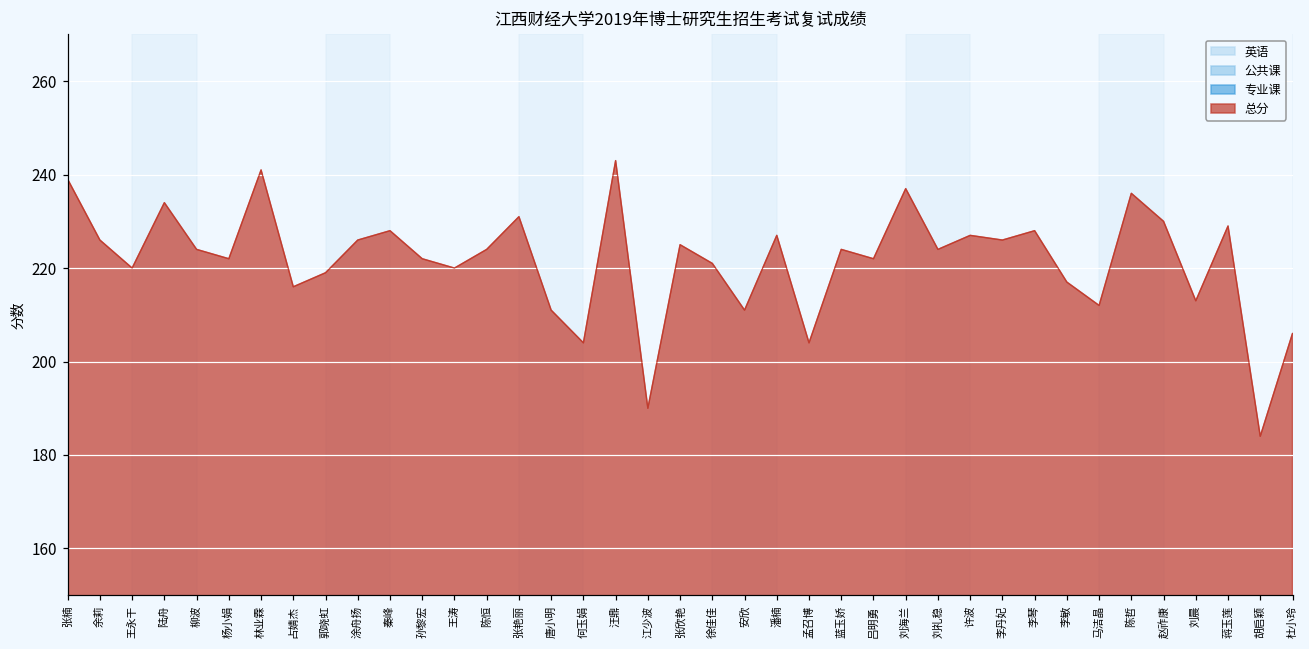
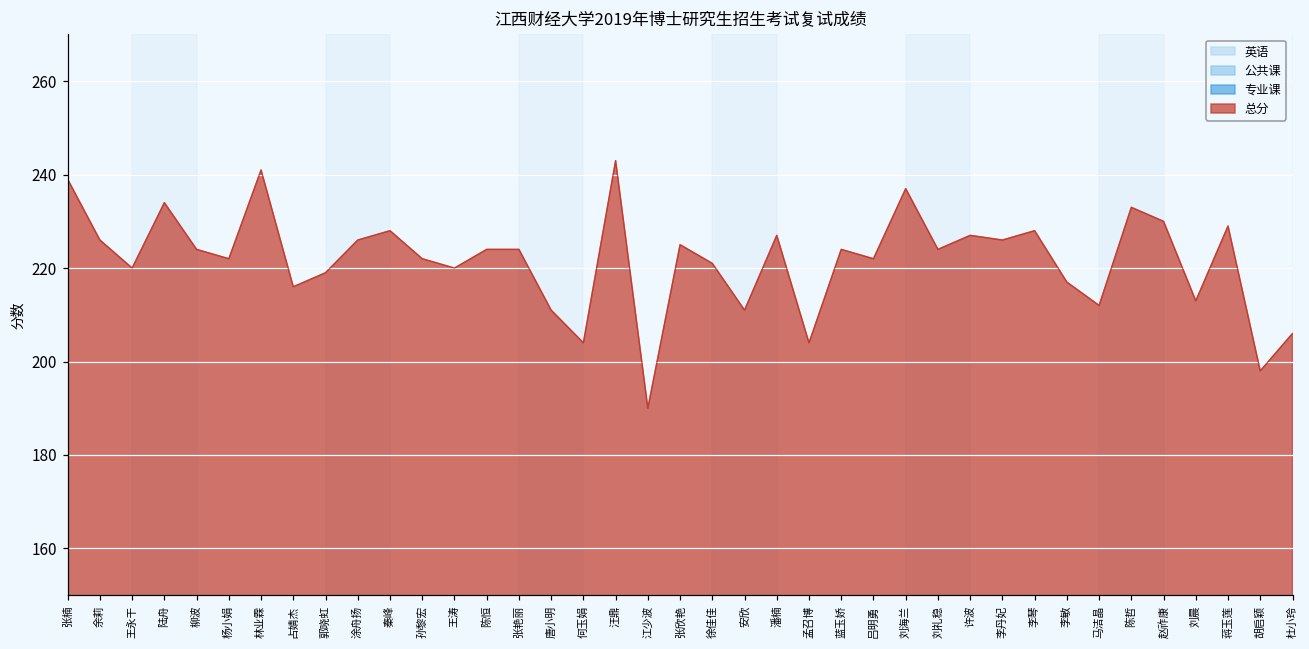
总分, 张艳丽: 231 -> 224
总分, 陈哲: 236 -> 233
总分, 胡启颖: 184 -> 198
